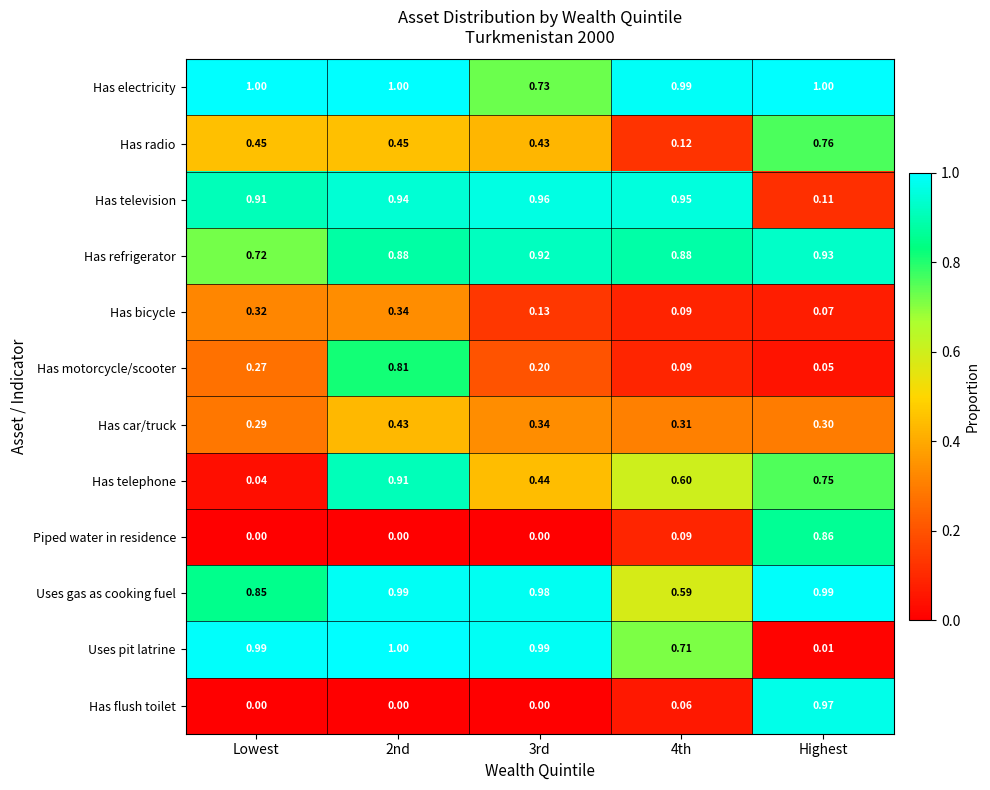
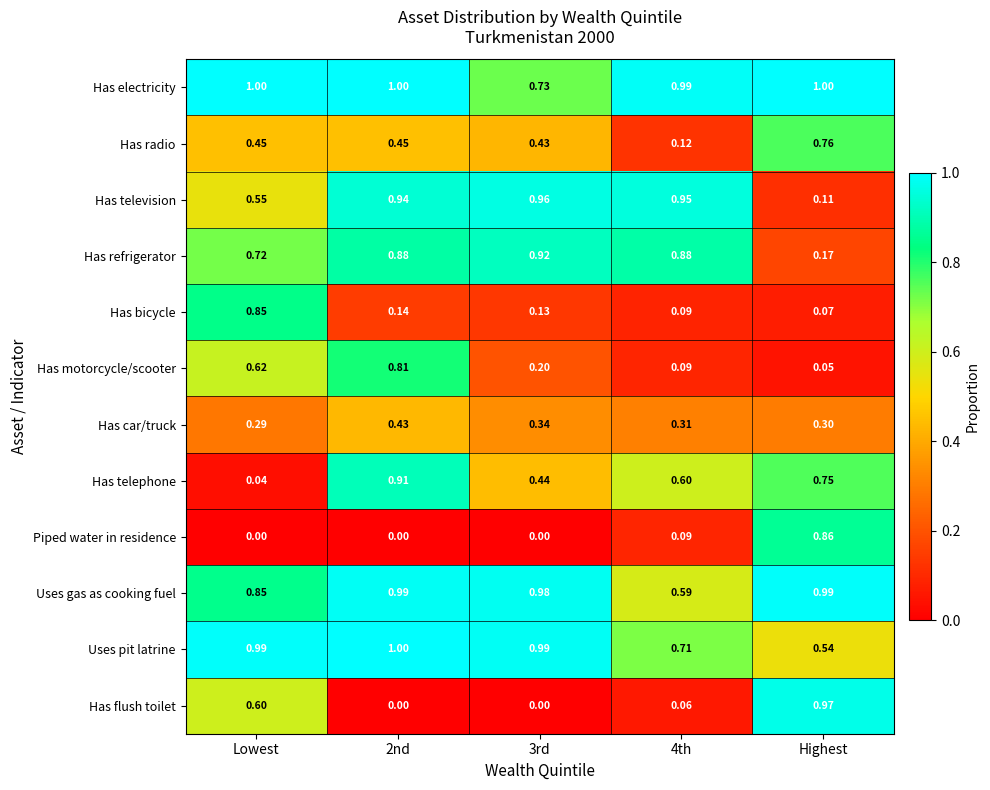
Has television, Lowest: 0.91 -> 0.55
Has refrigerator, Highest: 0.93 -> 0.17
Has bicycle, Lowest: 0.32 -> 0.85
Has bicycle, 2nd: 0.34 -> 0.14
Has motorcycle/scooter, Lowest: 0.27 -> 0.62
Uses pit latrine, Highest: 0.01 -> 0.54
Has flush toilet, Lowest: 0.00 -> 0.60
